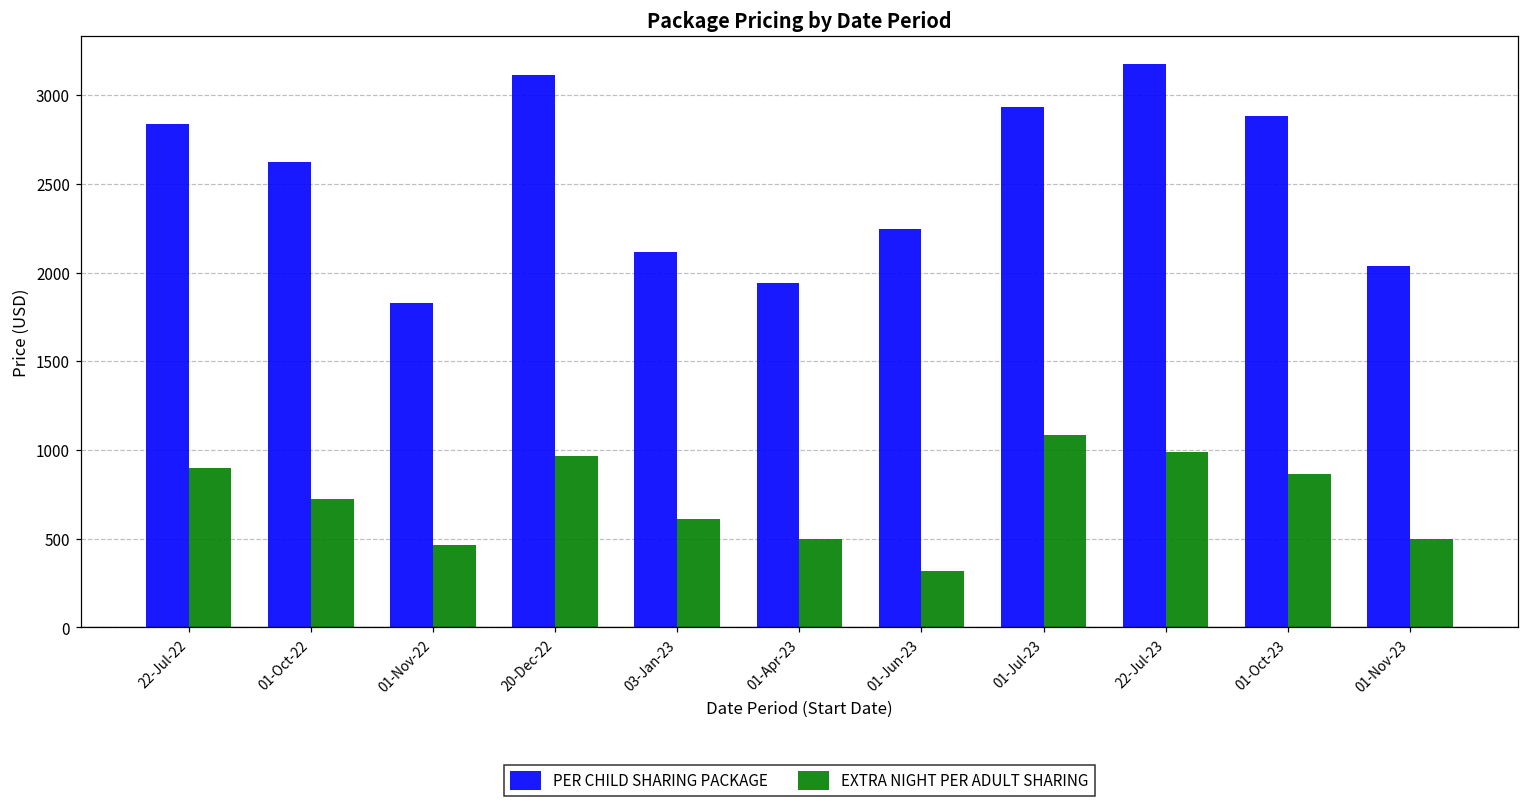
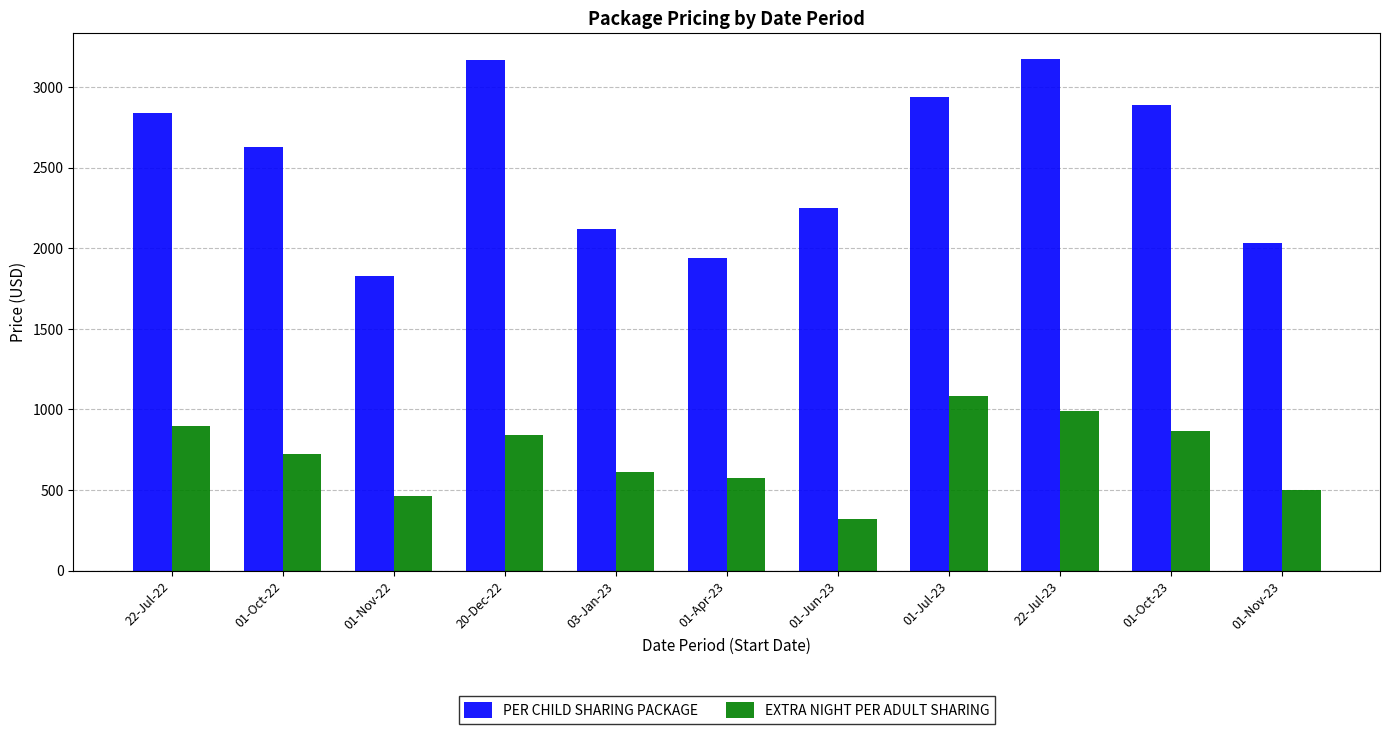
PER CHILD SHARING PACKAGE, 20-Dec-22: 3120 -> 3170
EXTRA NIGHT PER ADULT SHARING, 20-Dec-22: 970 -> 840
EXTRA NIGHT PER ADULT SHARING, 01-Apr-23: 500 -> 570
